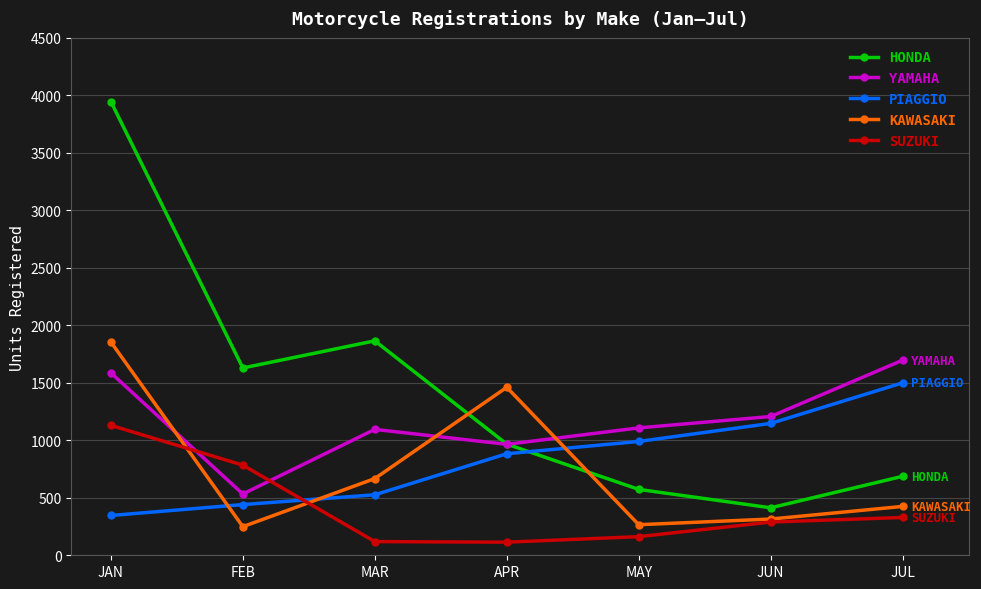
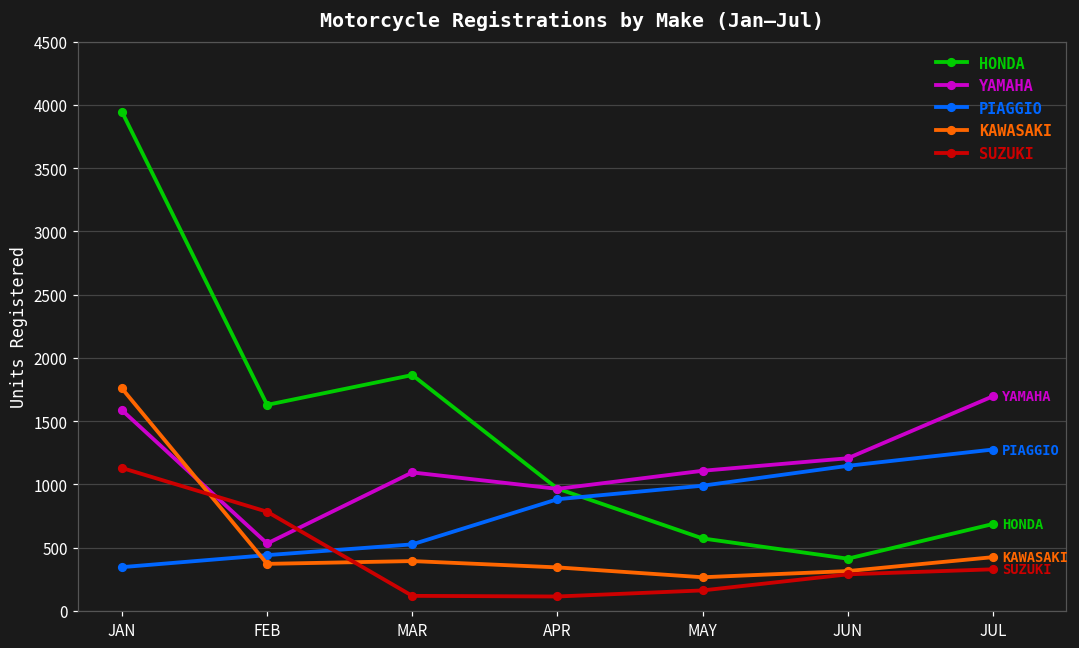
KAWASAKI, JAN: 1860 -> 1760
KAWASAKI, FEB: 250 -> 370
KAWASAKI, MAR: 670 -> 390
KAWASAKI, APR: 1460 -> 340
PIAGGIO, JUL: 1500 -> 1280
